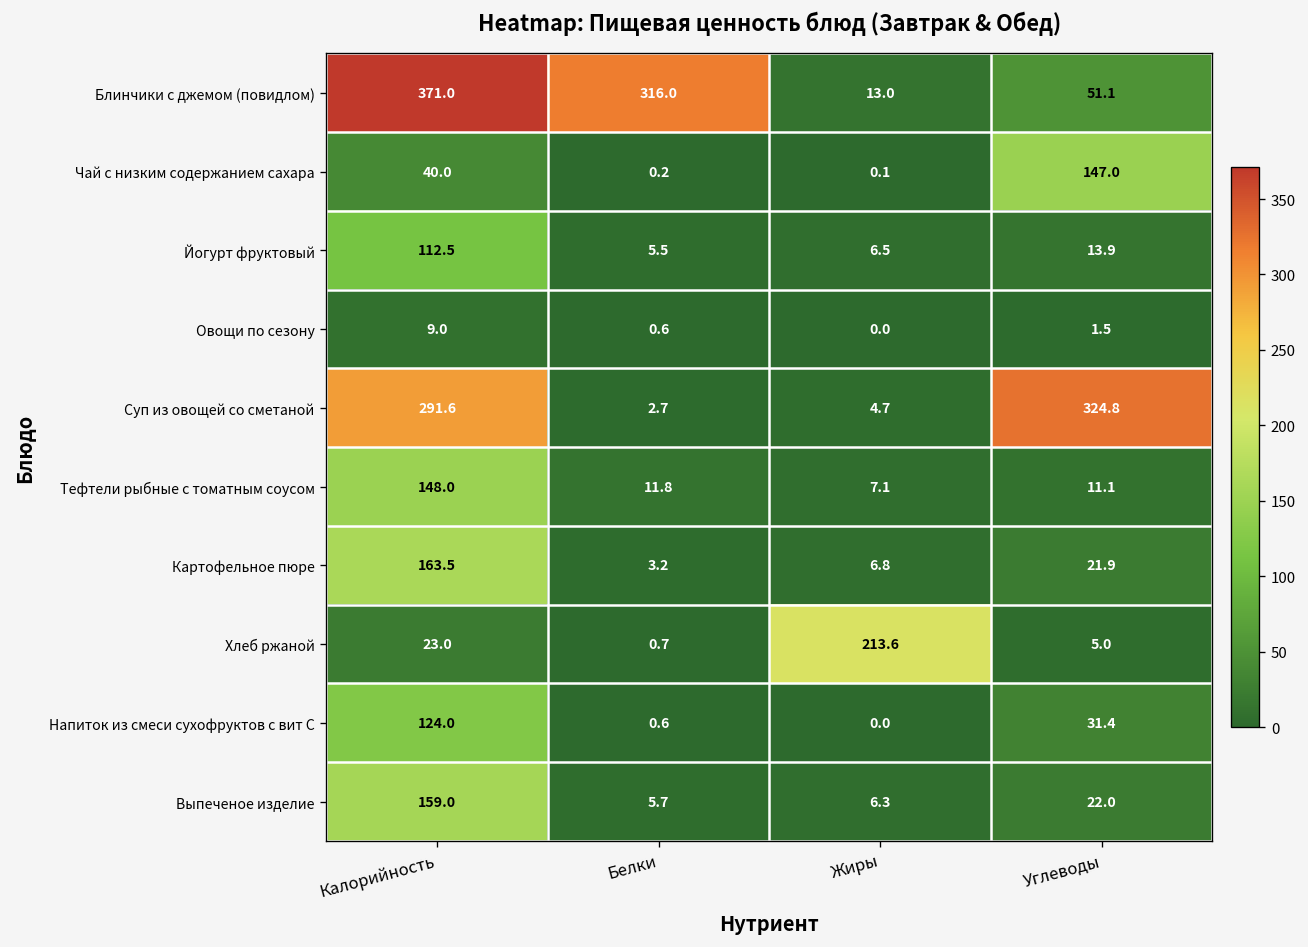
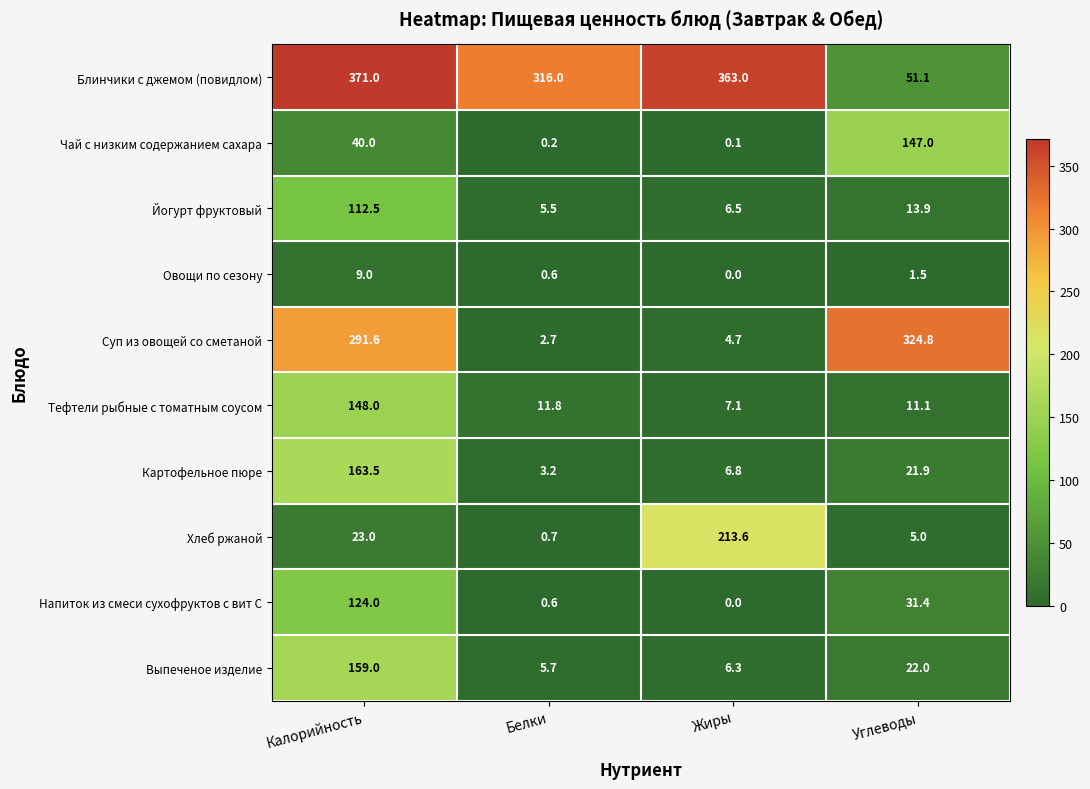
Блинчики с джемом (повидлом), Жиры: 13.0 -> 363.0
